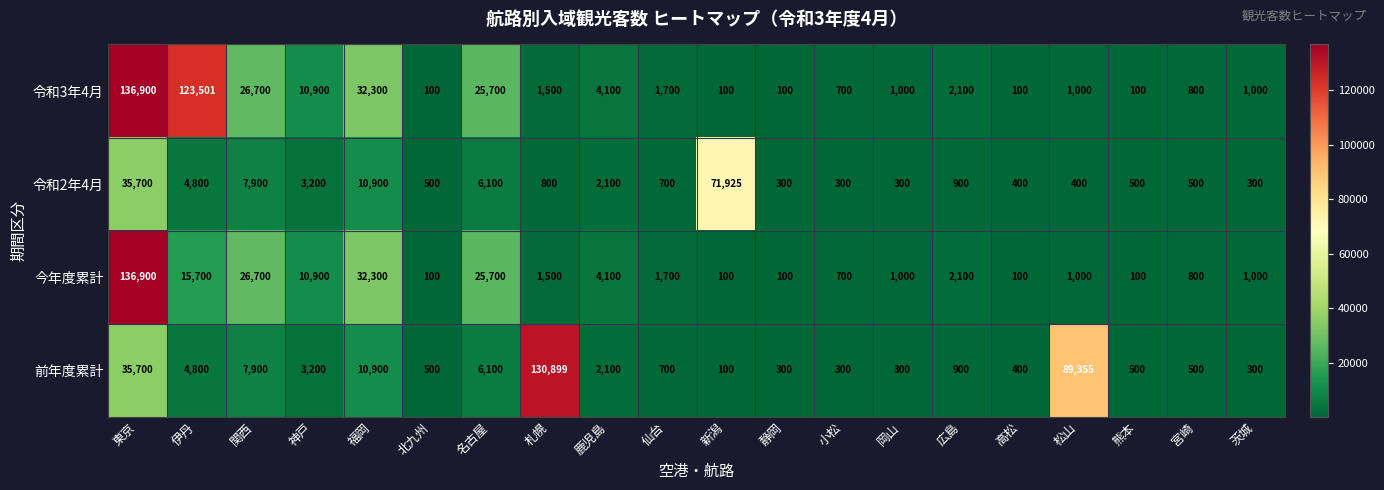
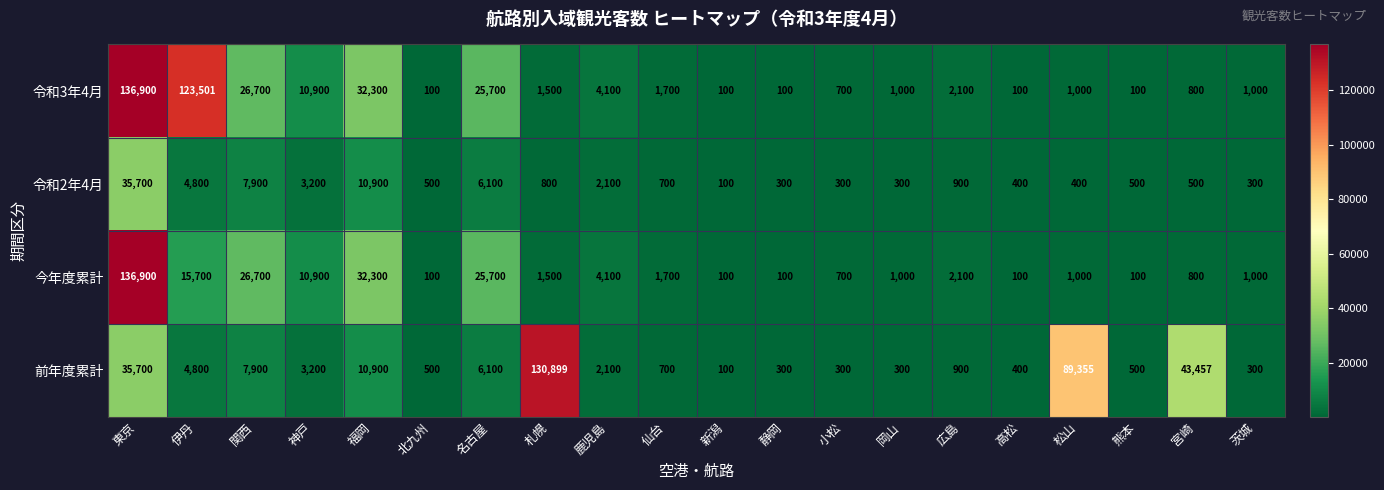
令和2年4月, 新潟: 71,925 -> 100
前年度累計, 宮崎: 500 -> 43,457
